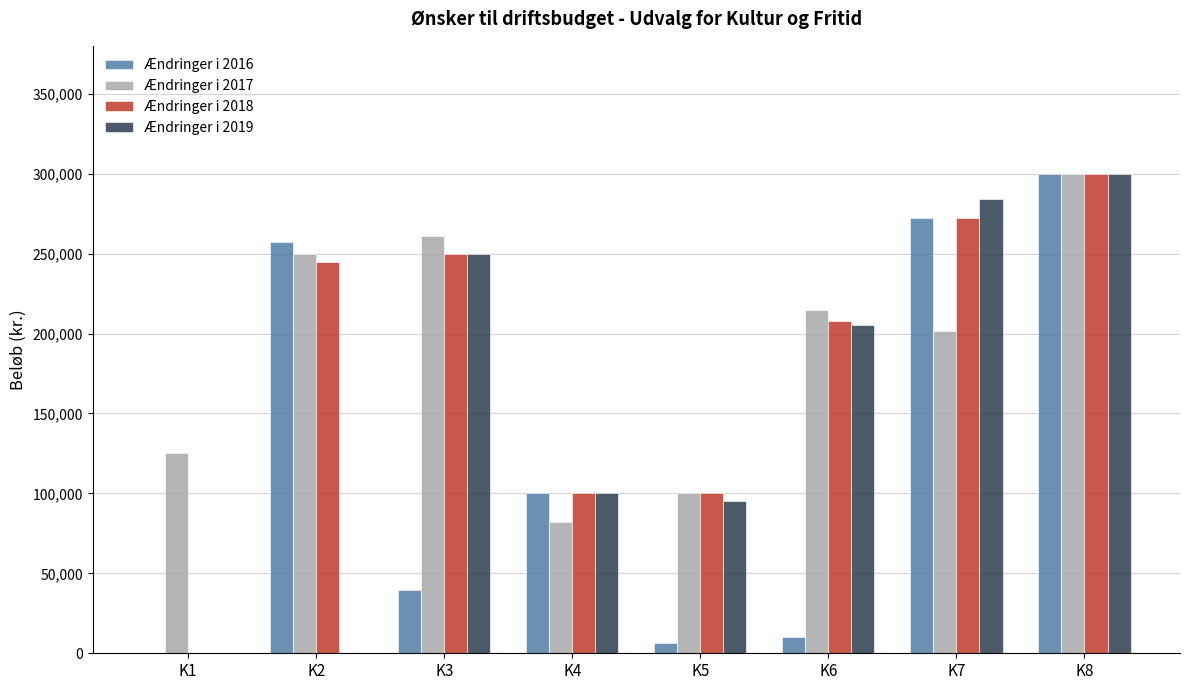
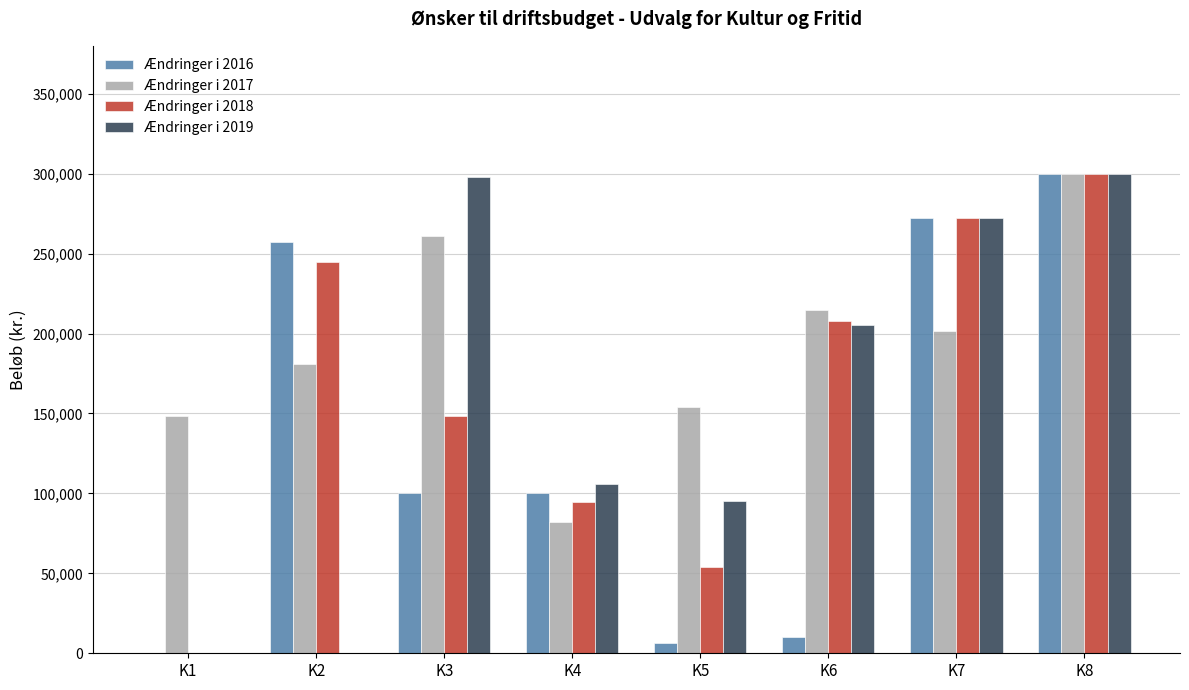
Ændringer i 2017, K1: 125,000 -> 148,000
Ændringer i 2017, K2: 250,000 -> 181,000
Ændringer i 2016, K3: 40,000 -> 100,000
Ændringer i 2018, K3: 250,000 -> 148,000
Ændringer i 2019, K3: 250,000 -> 298,000
Ændringer i 2018, K4: 100,000 -> 95,000
Ændringer i 2019, K4: 100,000 -> 106,000
Ændringer i 2017, K5: 100,000 -> 154,000
Ændringer i 2018, K5: 100,000 -> 54,000
Ændringer i 2019, K7: 284,000 -> 272,000
